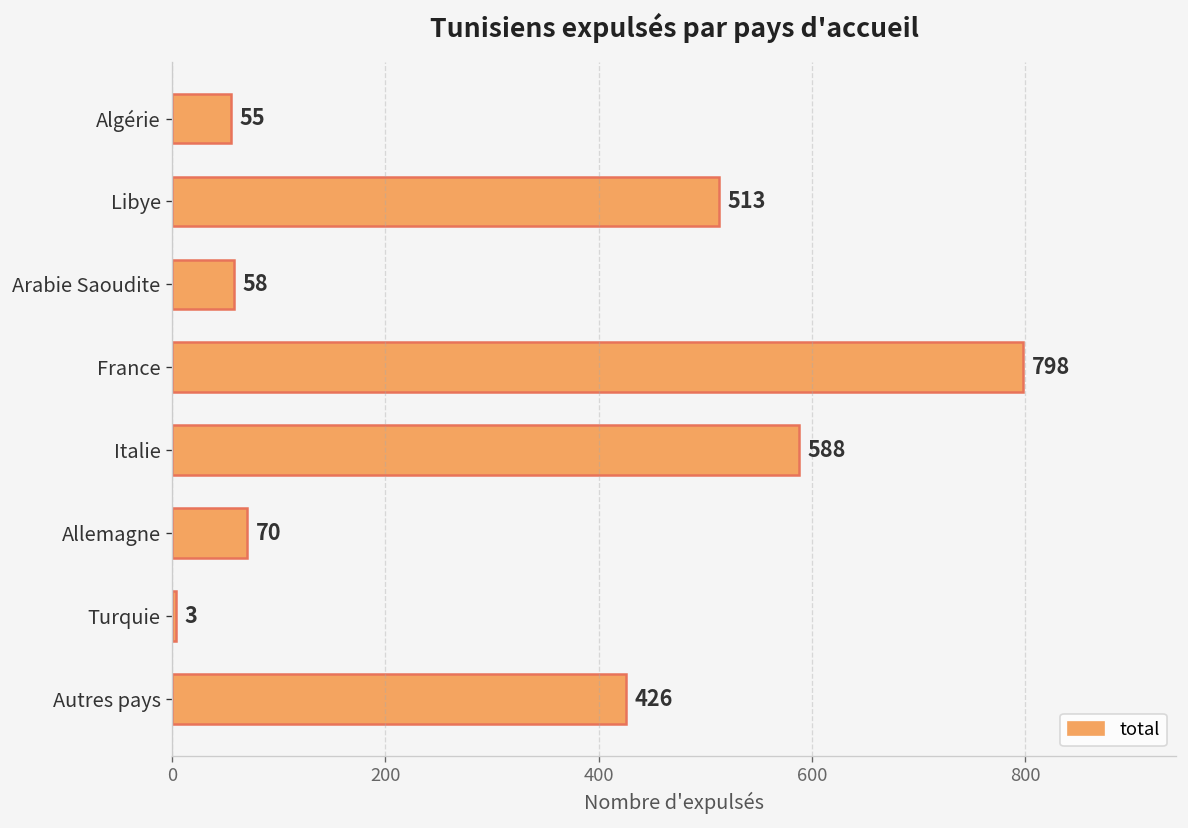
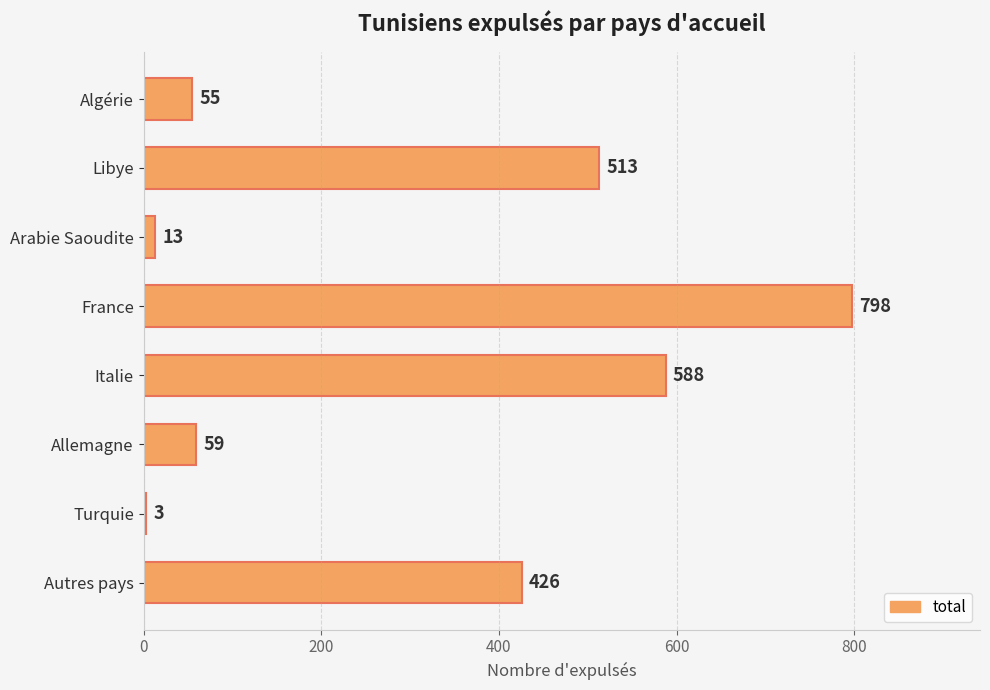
Arabie Saoudite: 58 -> 13
Allemagne: 70 -> 59
